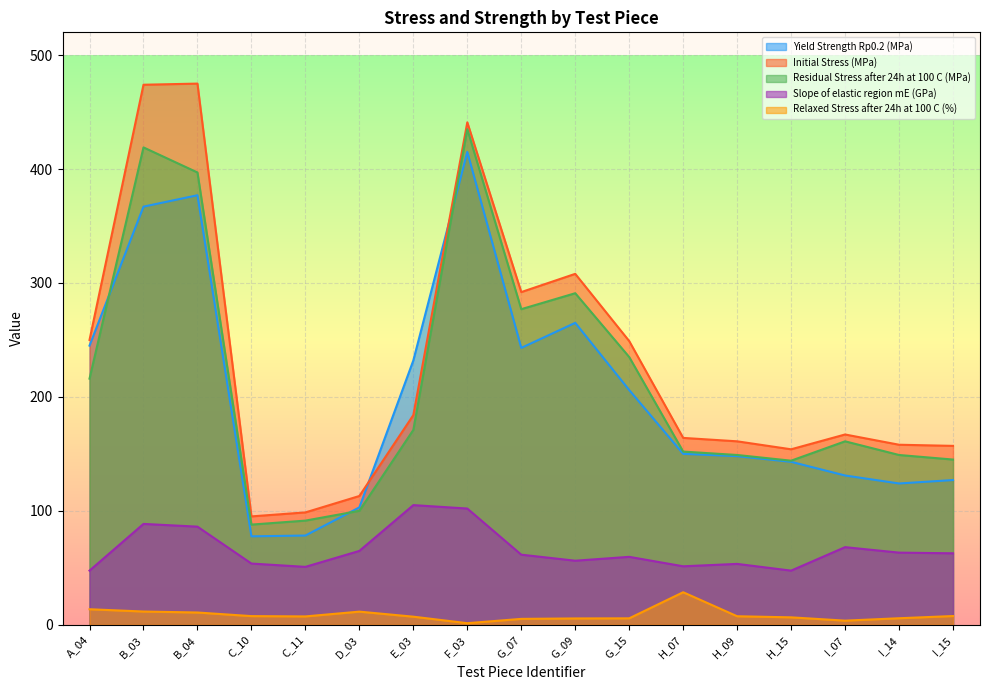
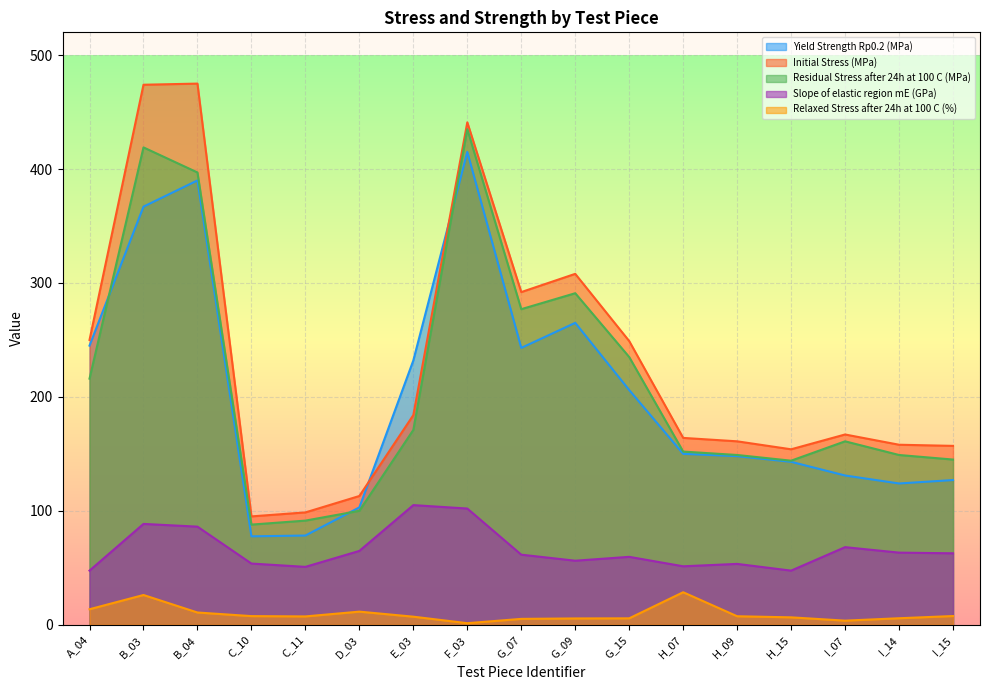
Relaxed Stress after 24h at 100 C (%), B_03: 12 -> 26
Yield Strength Rp0.2 (MPa), B_04: 377 -> 390
